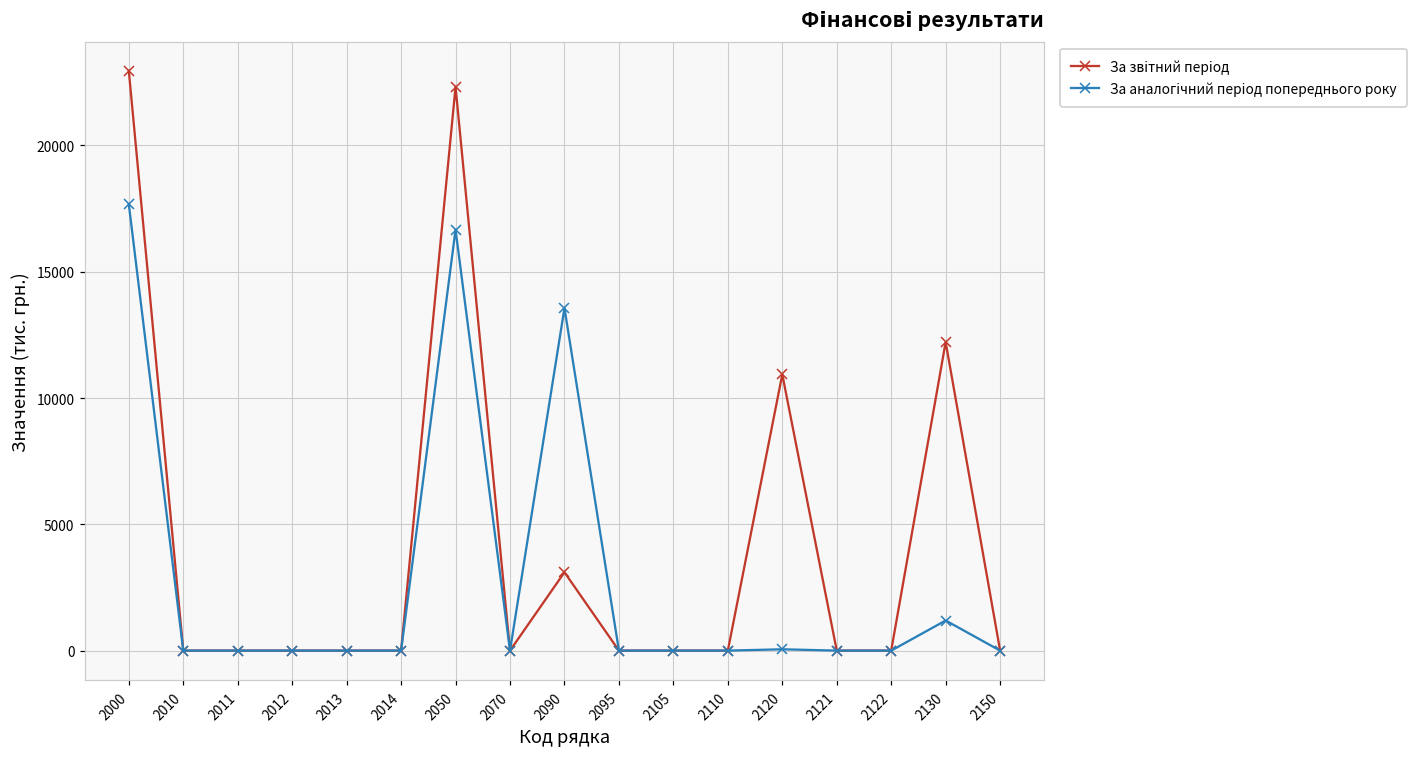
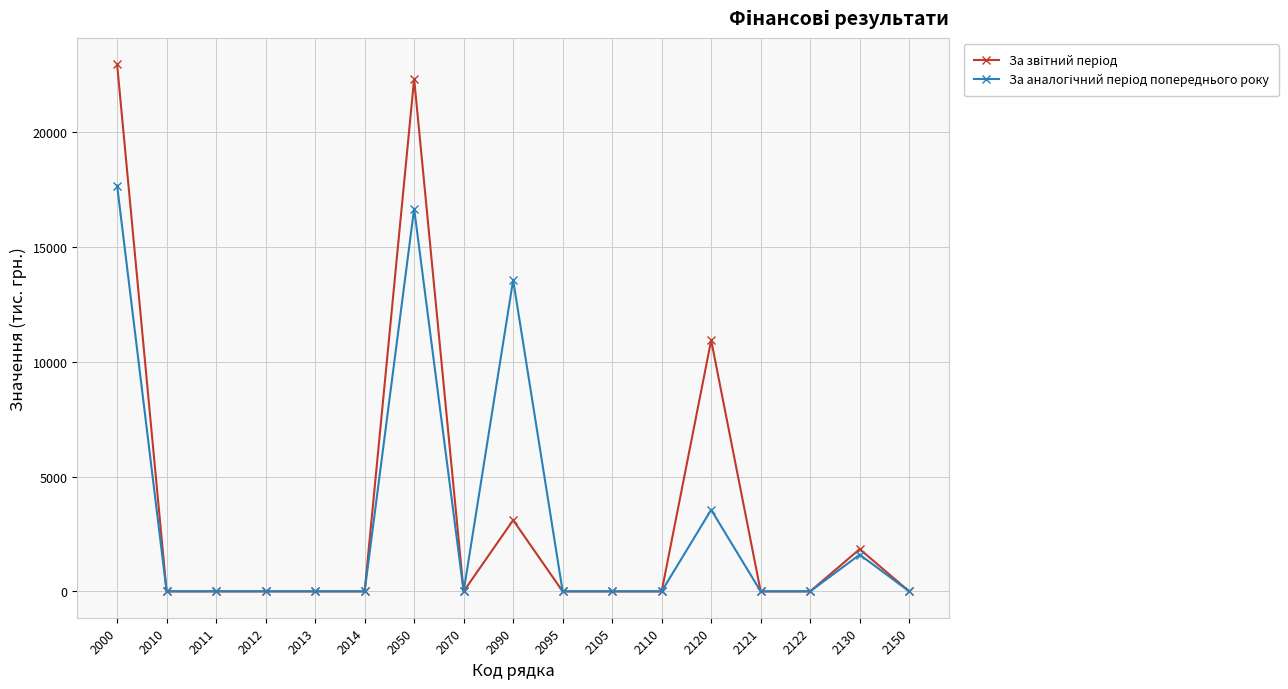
За аналогічний період попереднього року, 2120: 100 -> 3600
За звітний період, 2130: 12200 -> 1800
За аналогічний період попереднього року, 2130: 1200 -> 1600
